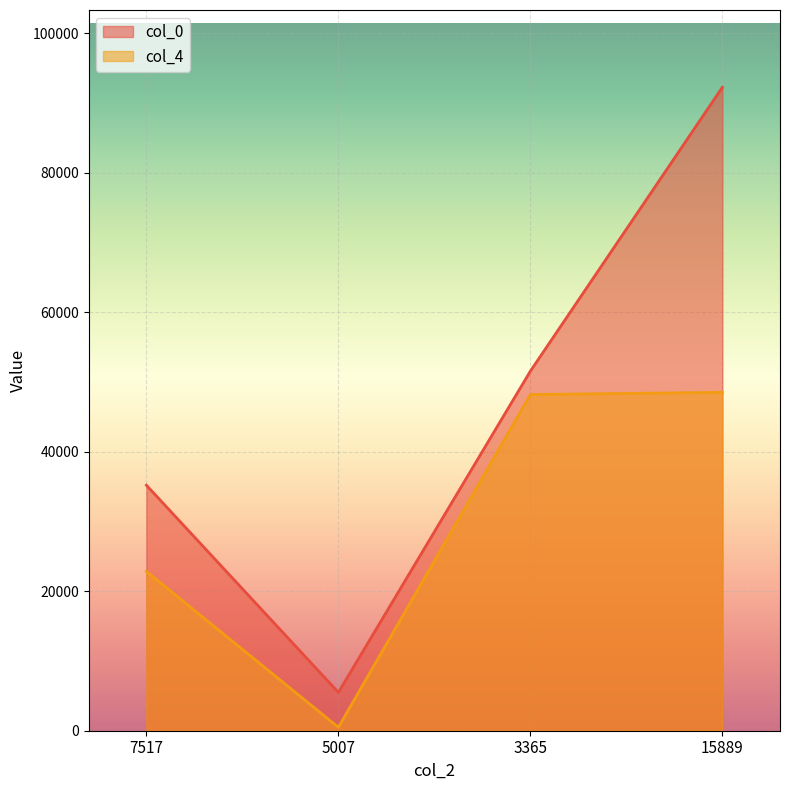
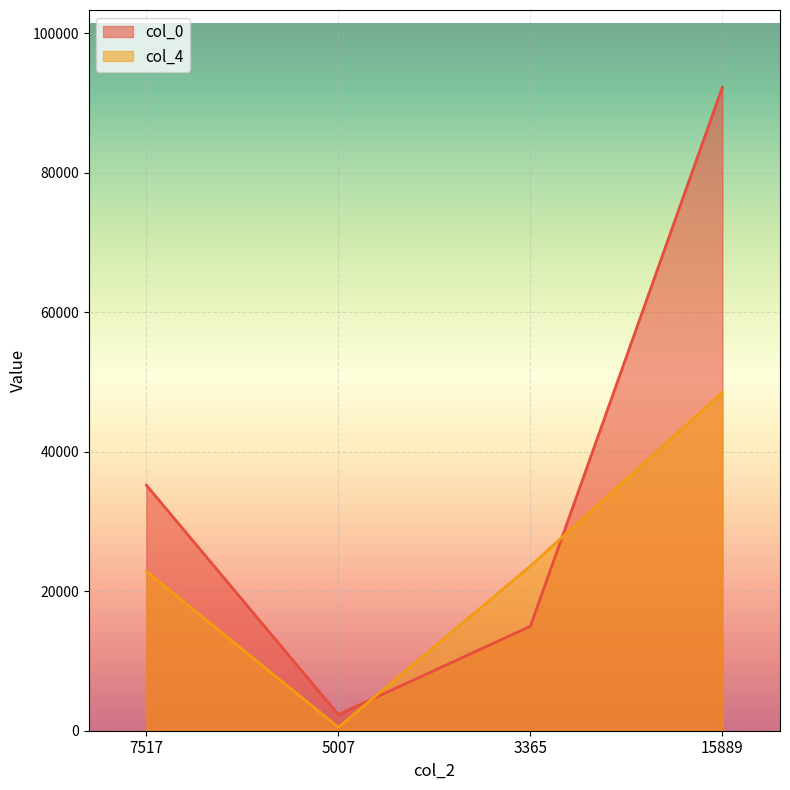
col_0, 5007: 5000 -> 2000
col_0, 3365: 52000 -> 15000
col_4, 3365: 48000 -> 24000
